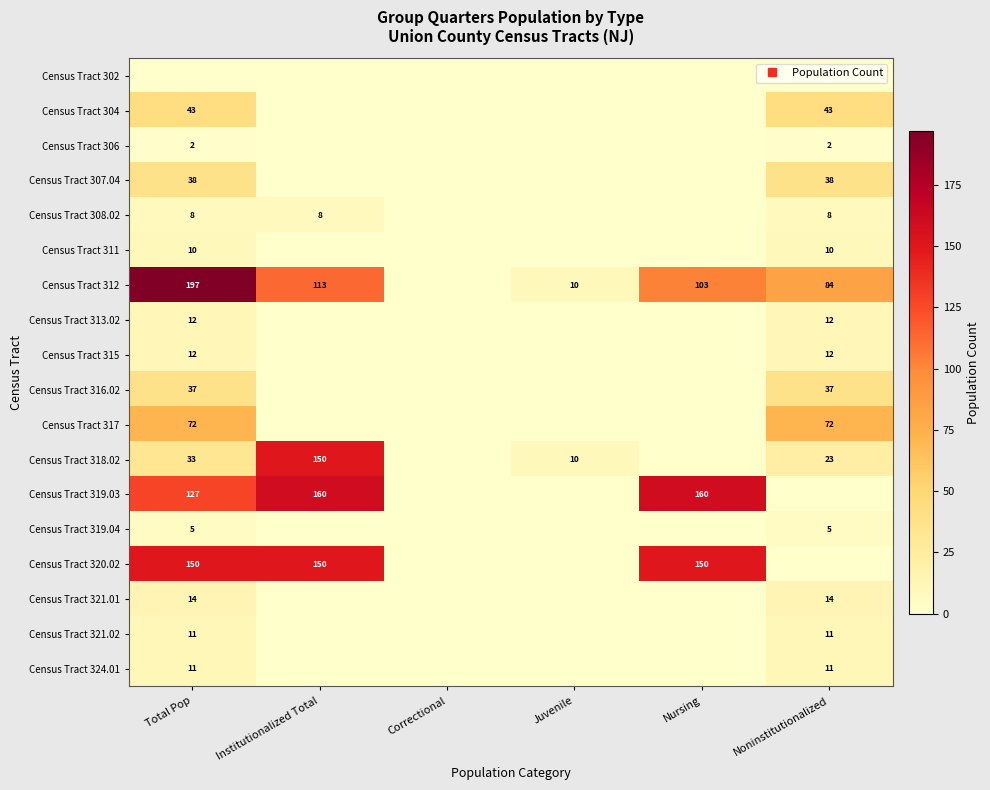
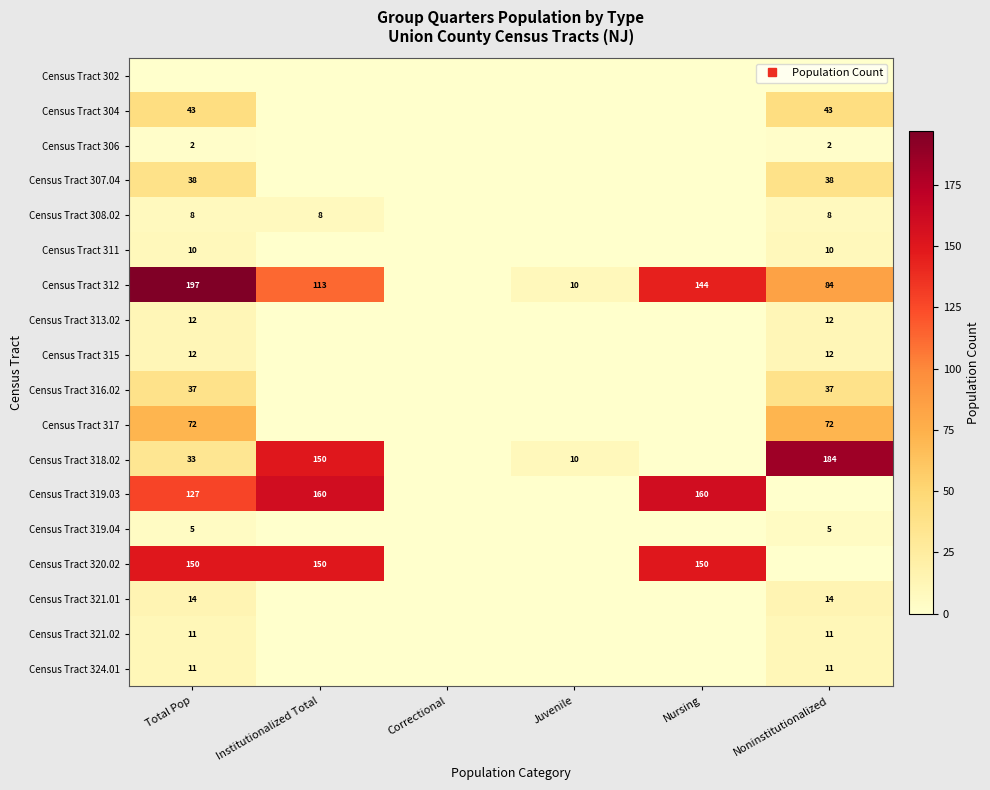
Census Tract 312, Nursing: 103 -> 144
Census Tract 318.02, Noninstitutionalized: 23 -> 184
